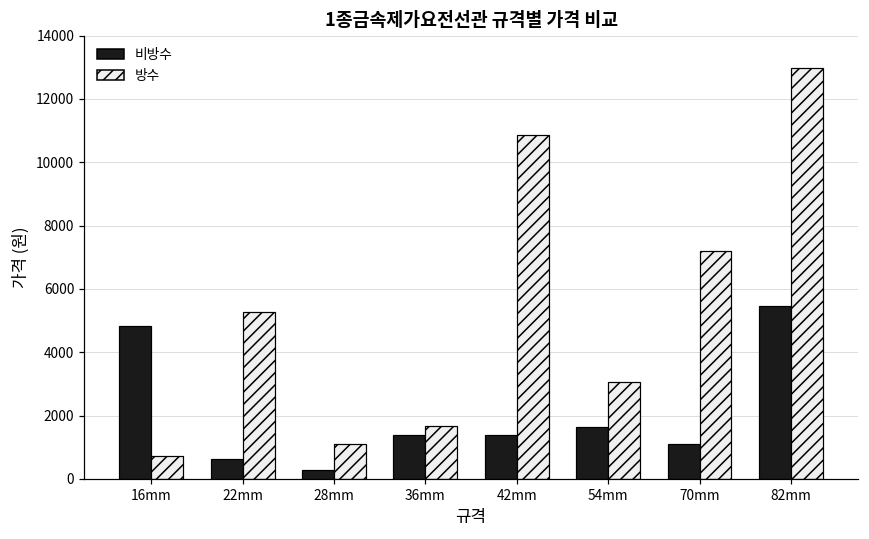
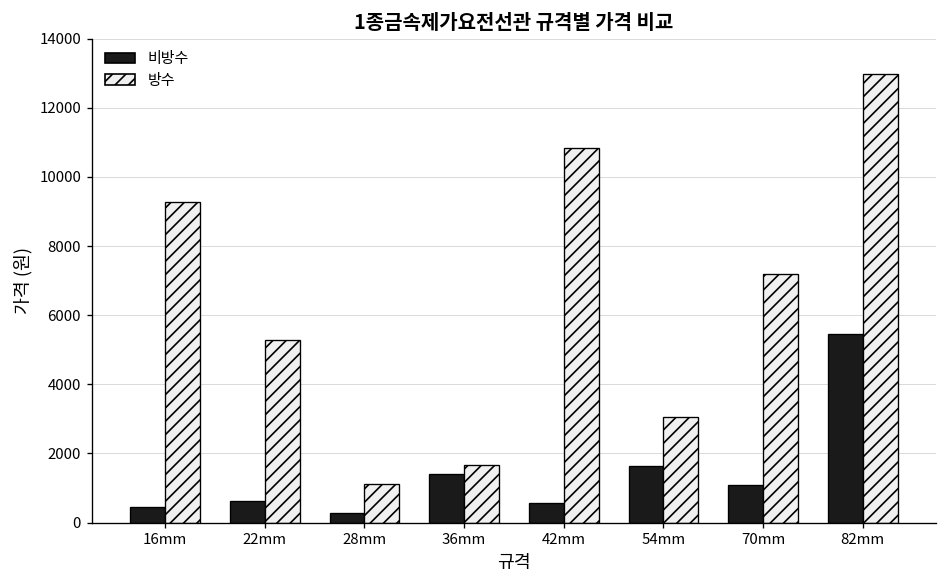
비방수, 16mm: 4800 -> 400
방수, 16mm: 700 -> 9300
비방수, 42mm: 1400 -> 600
